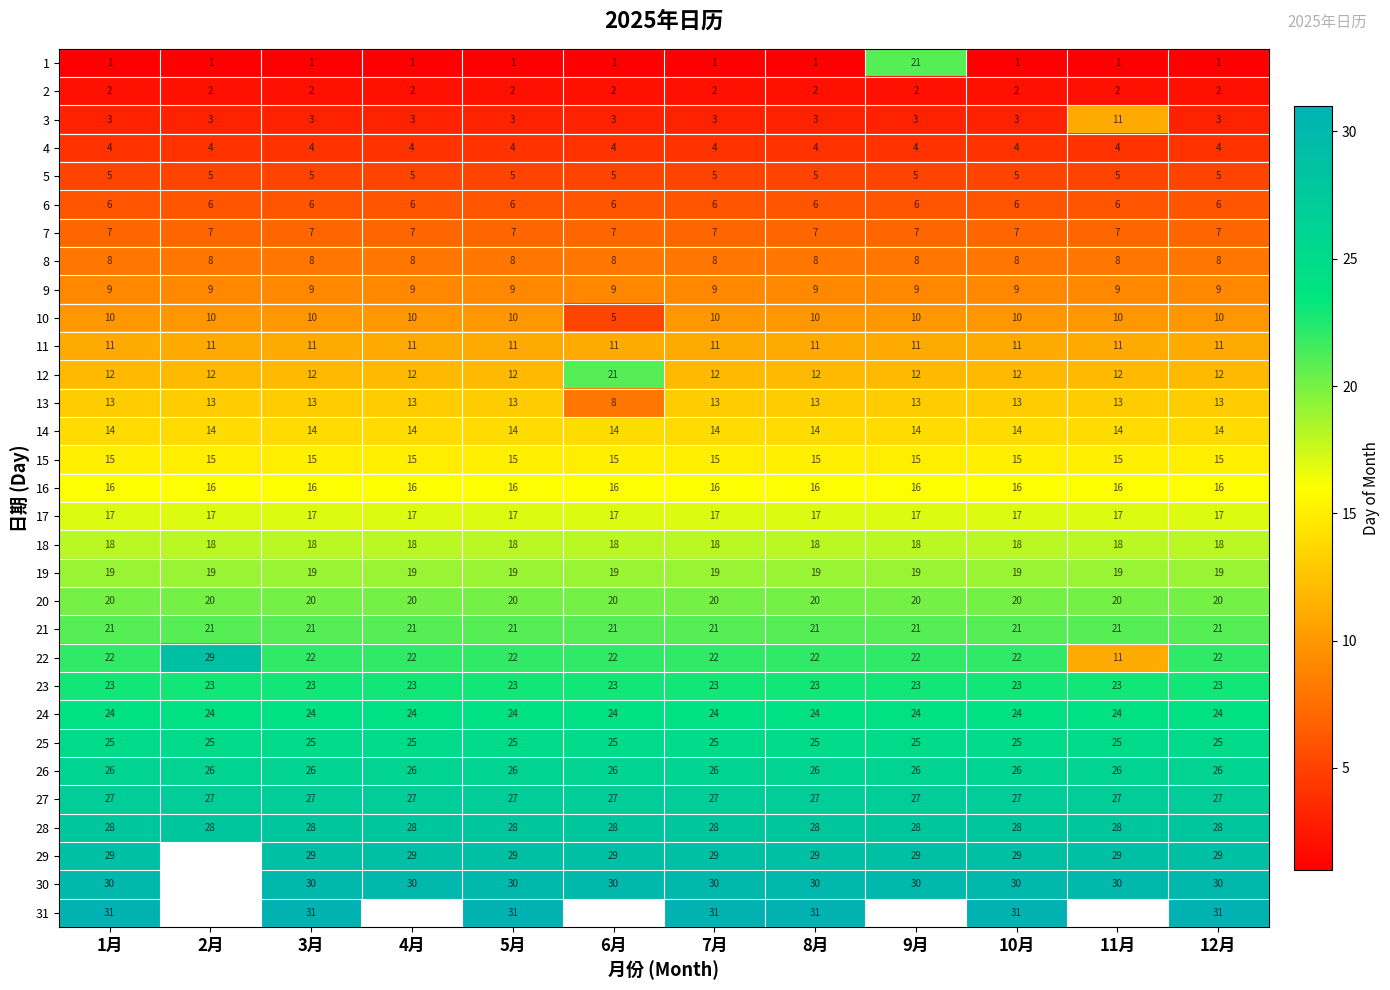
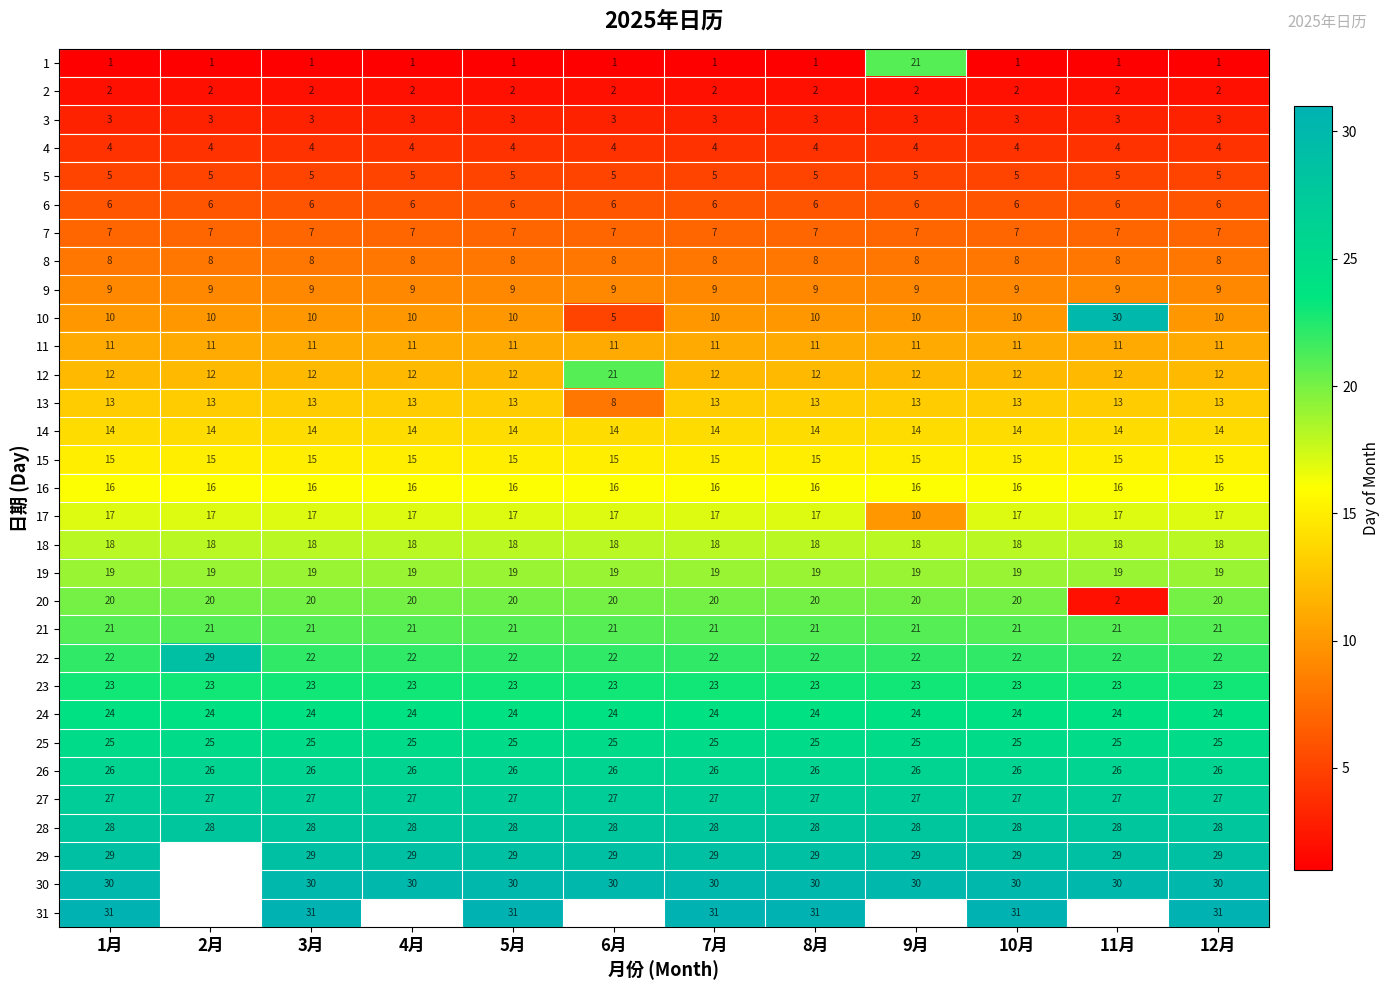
3, 11月: 11 -> 3
10, 11月: 10 -> 30
17, 9月: 17 -> 10
20, 11月: 20 -> 2
22, 11月: 11 -> 22
